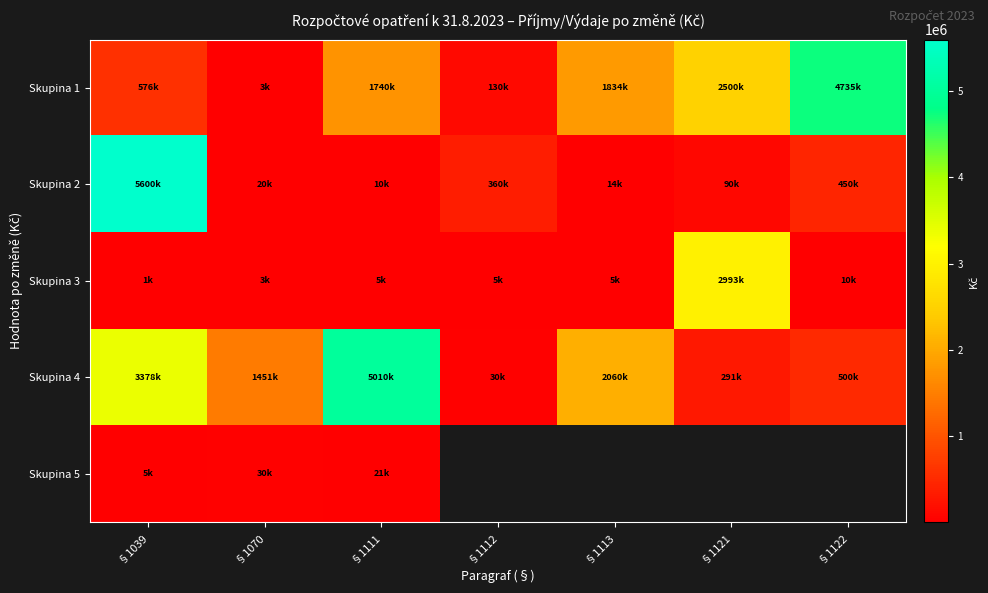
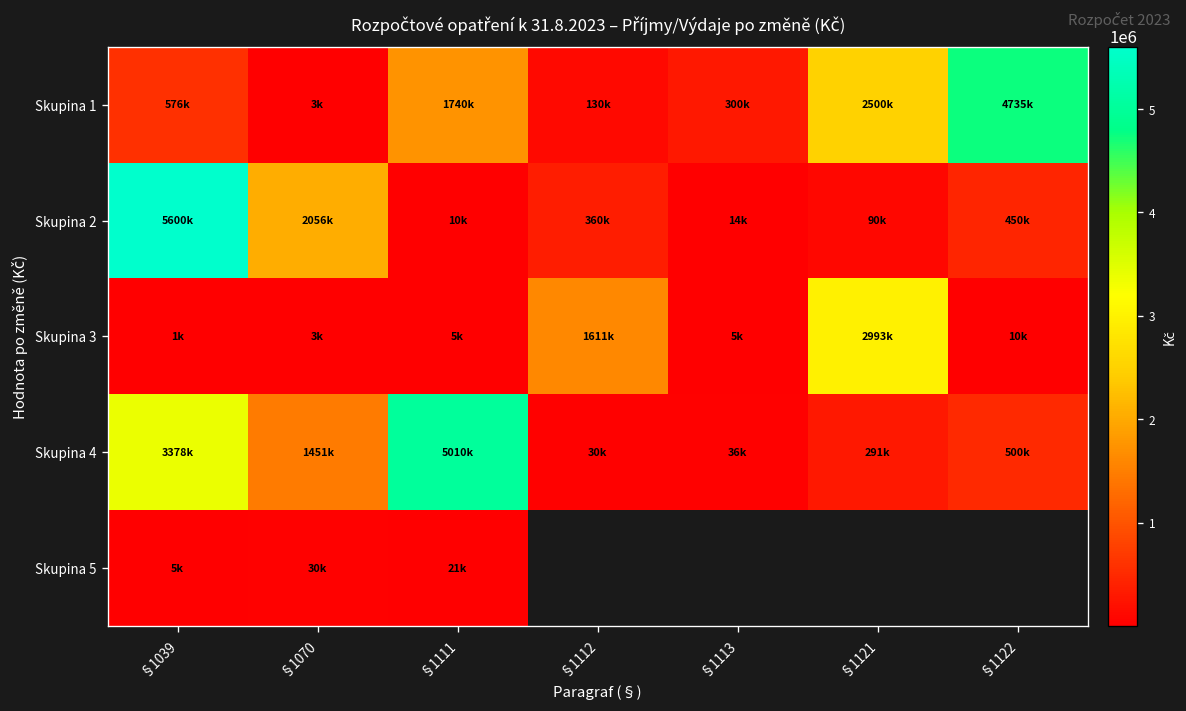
Skupina 1, §1113: 1834k -> 300k
Skupina 2, §1070: 20k -> 2056k
Skupina 3, §1112: 5k -> 1611k
Skupina 4, §1113: 2060k -> 36k
